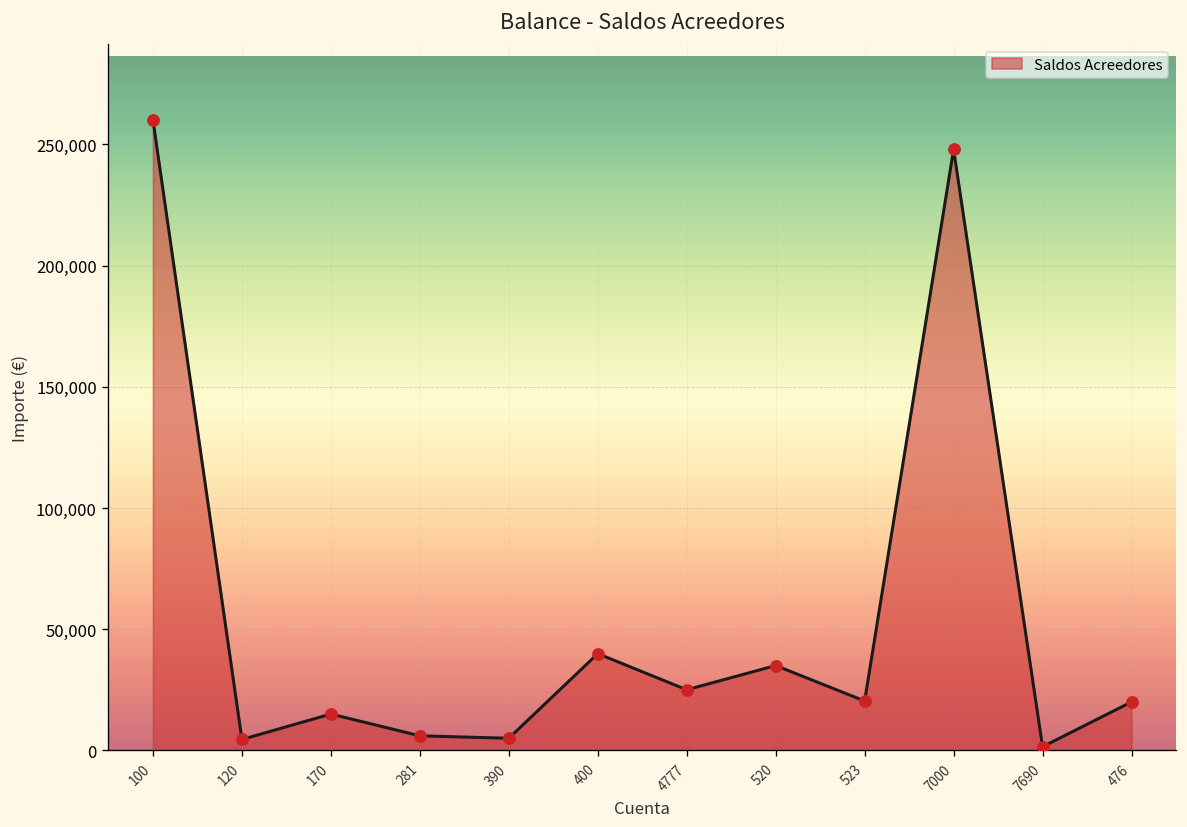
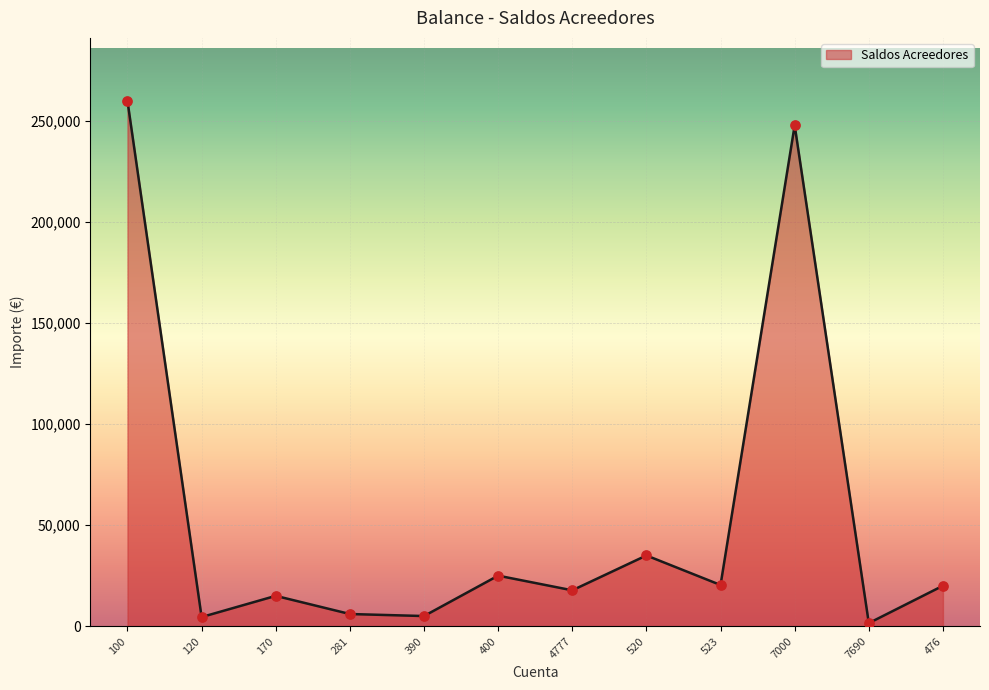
400: 40,000 -> 25,000
4777: 25,000 -> 18,000
